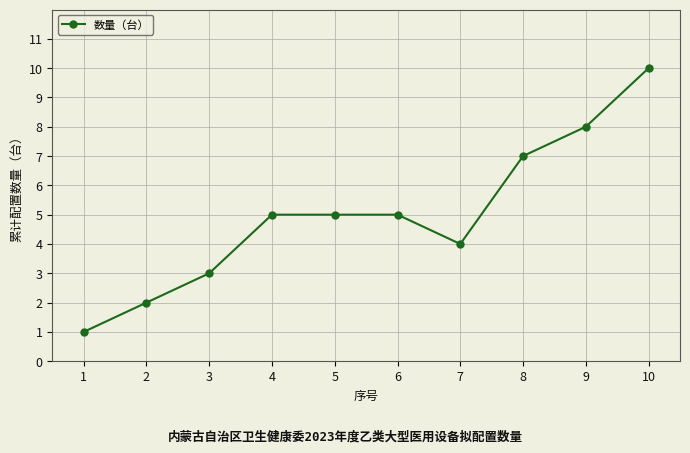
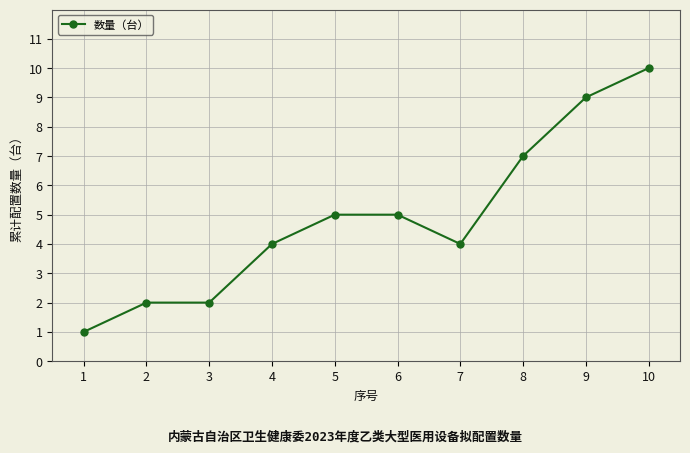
3: 3 -> 2
4: 5 -> 4
9: 8 -> 9
